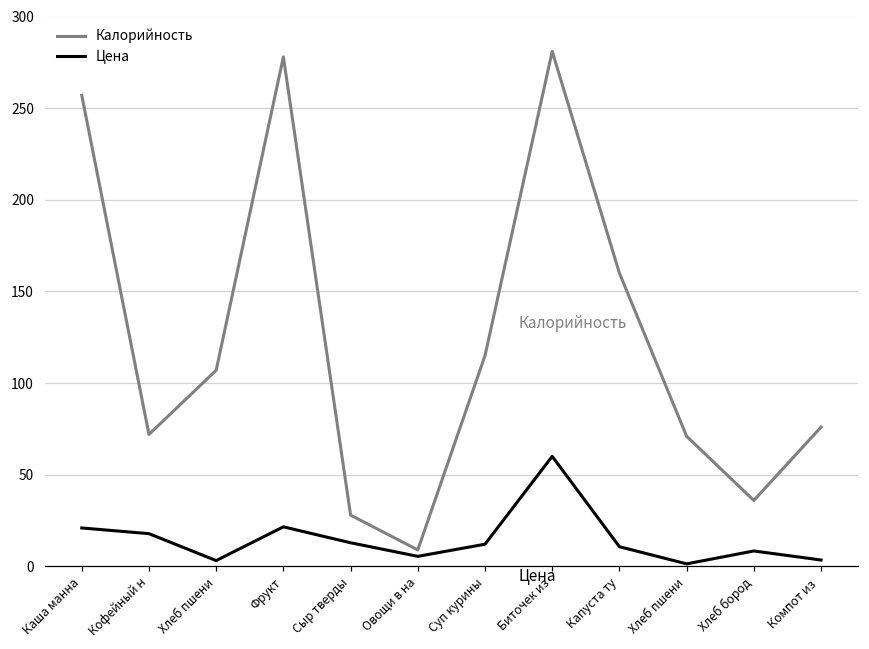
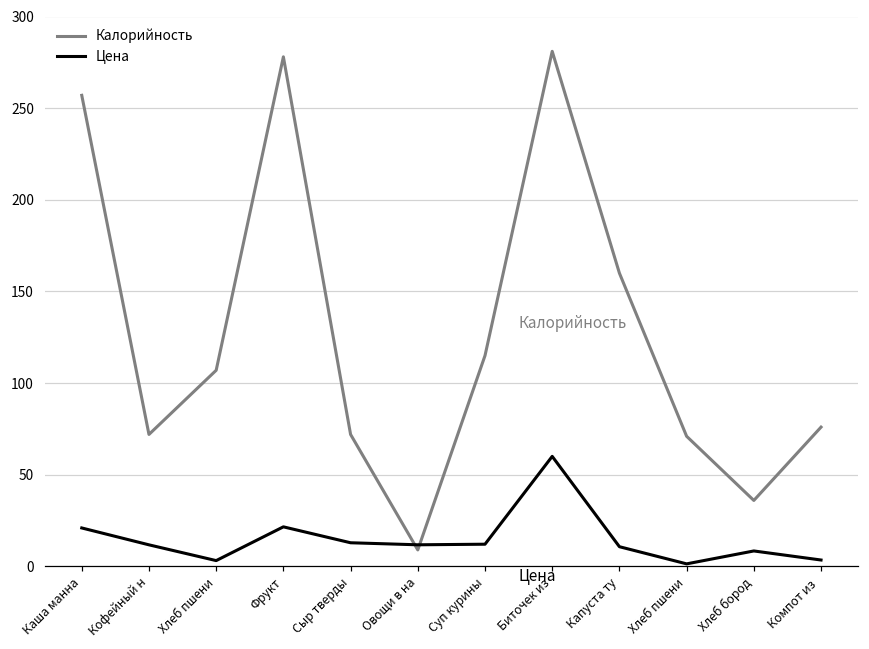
Цена, Кофейный н: 18 -> 12
Калорийность, Сыр тверды: 28 -> 72
Цена, Овощи в на: 6 -> 12
